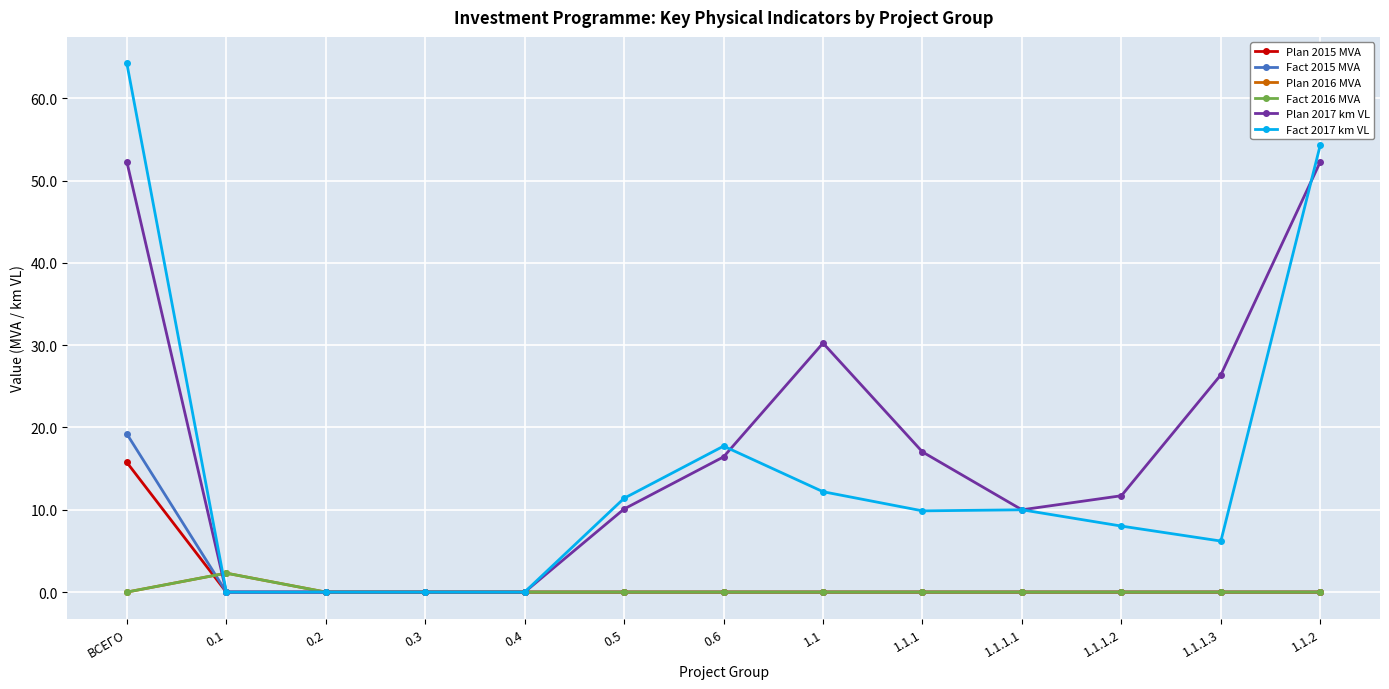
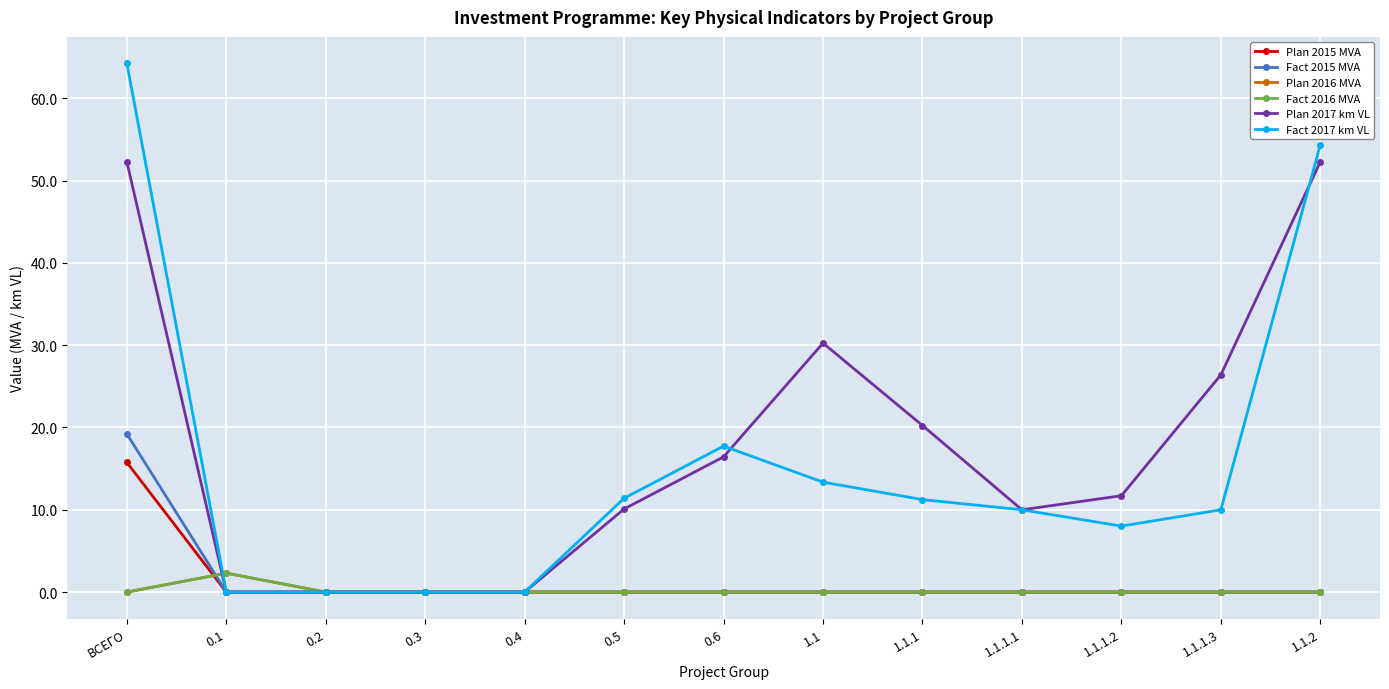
Fact 2017 km VL, 1.1: 12 -> 13
Plan 2017 km VL, 1.1.1: 17 -> 20
Fact 2017 km VL, 1.1.1: 10 -> 11
Fact 2017 km VL, 1.1.1.3: 6 -> 10
